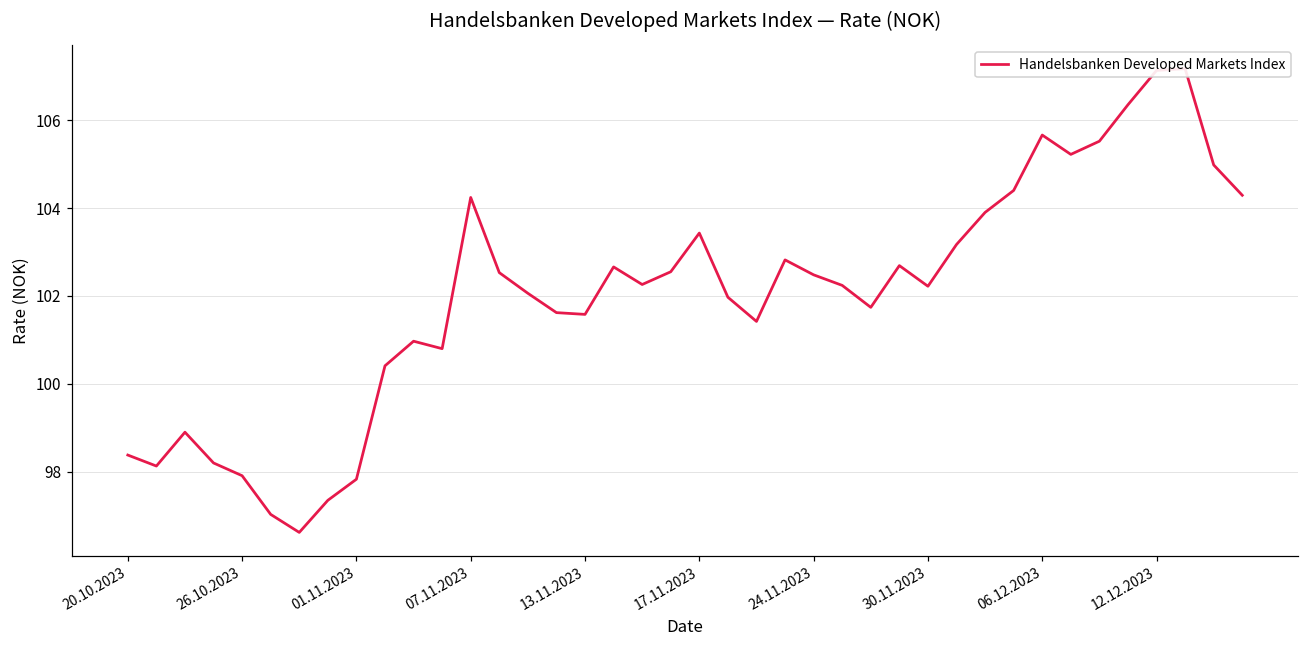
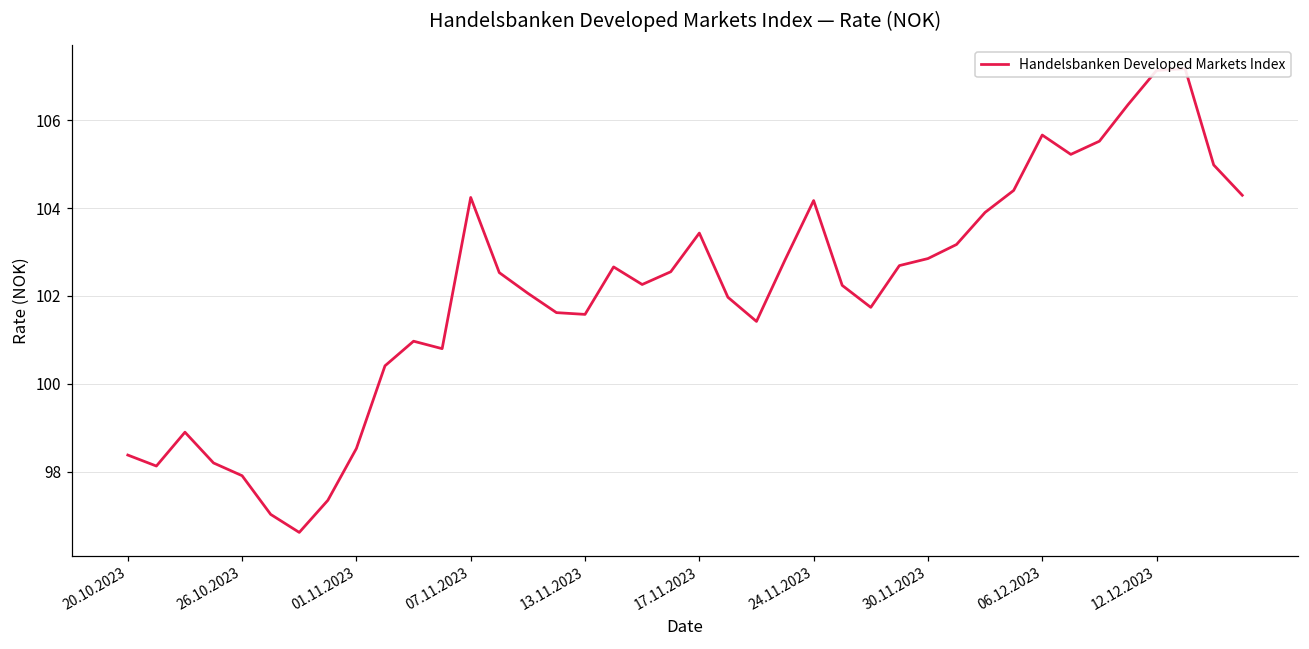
01.11.2023: 97.8 -> 98.5
24.11.2023: 102.5 -> 104.2
30.11.2023: 102.2 -> 102.9
